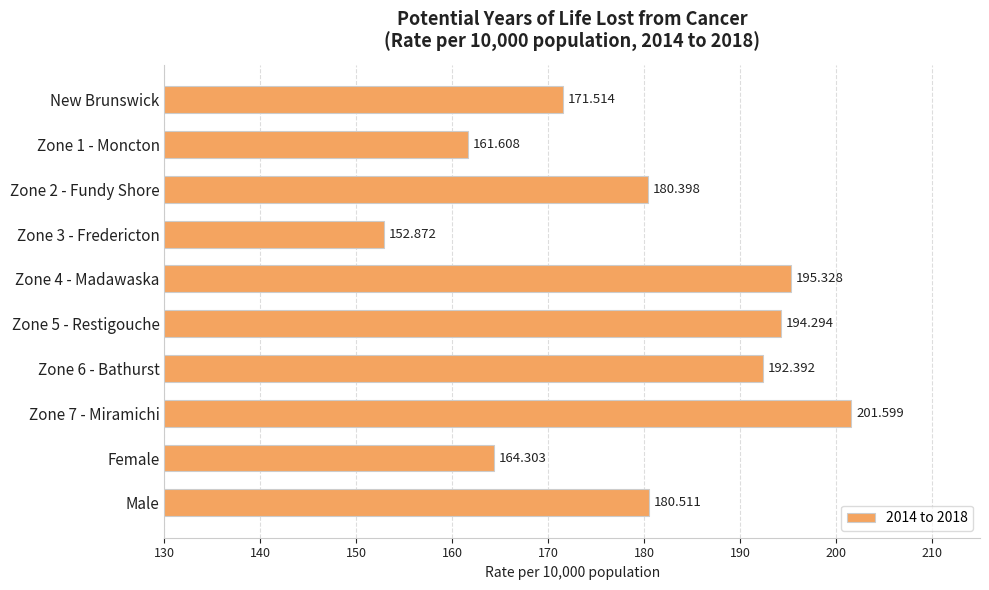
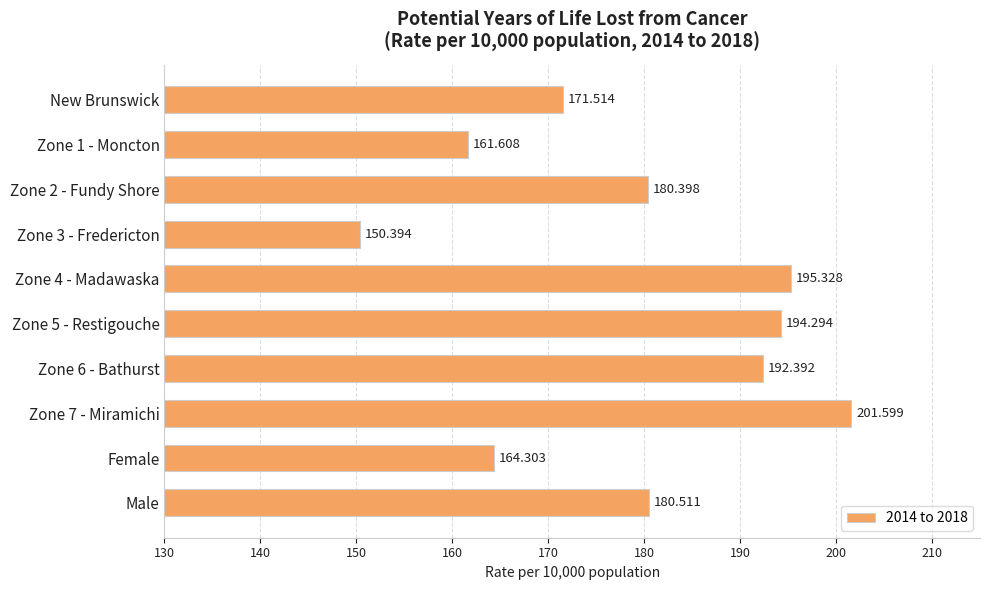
Zone 3 - Fredericton: 152.872 -> 150.394
